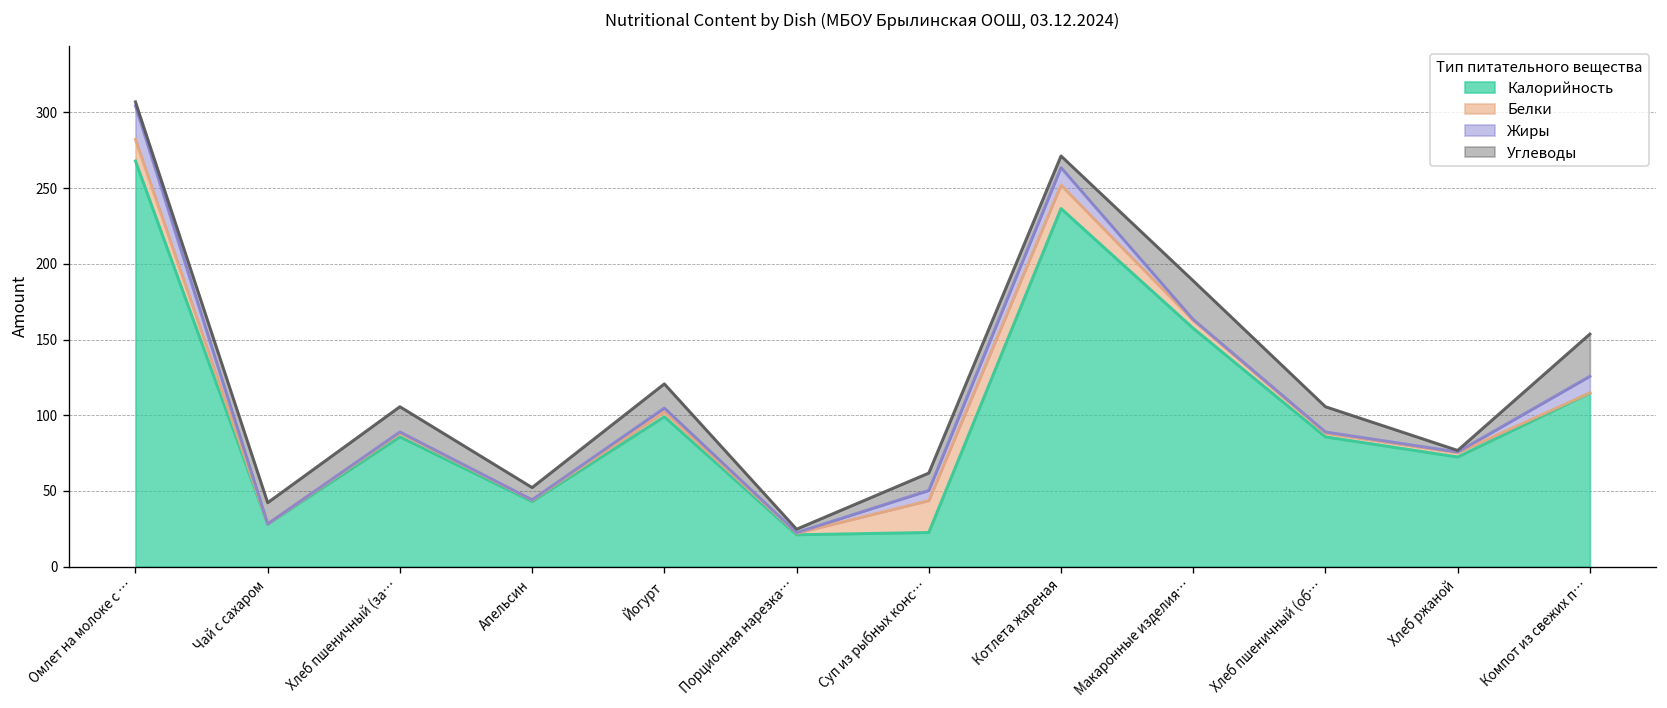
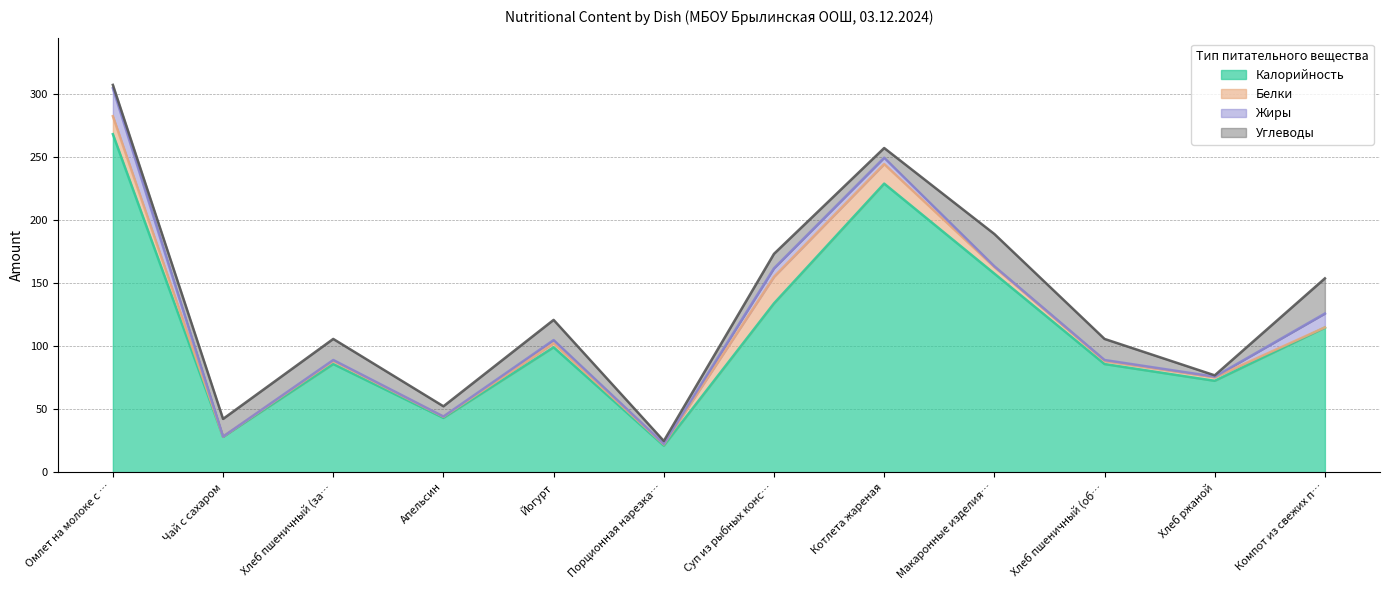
Калорийность, Суп из рыбных конс…: 23 -> 134
Калорийность, Котлета жареная: 237 -> 229
Жиры, Котлета жареная: 12 -> 5
